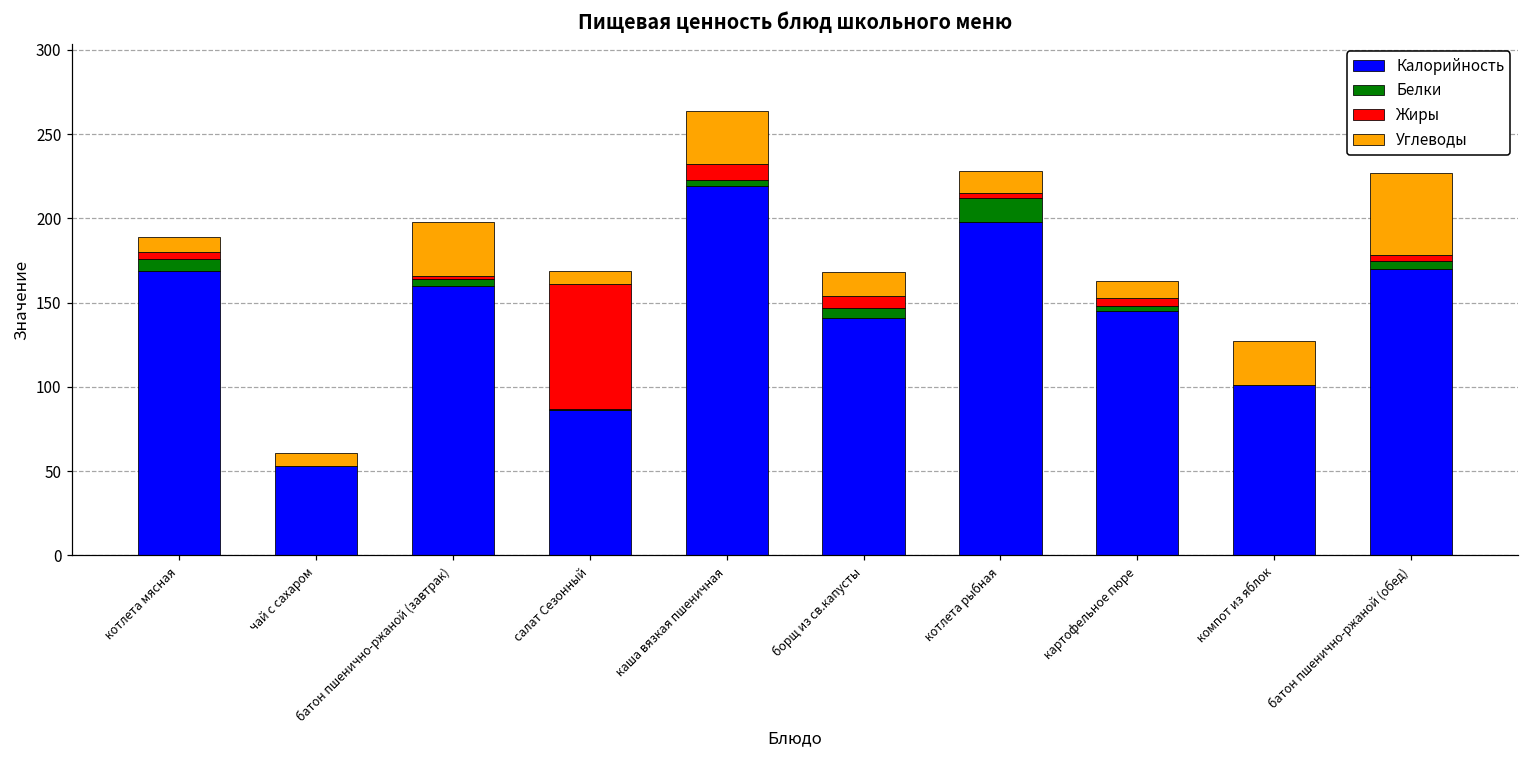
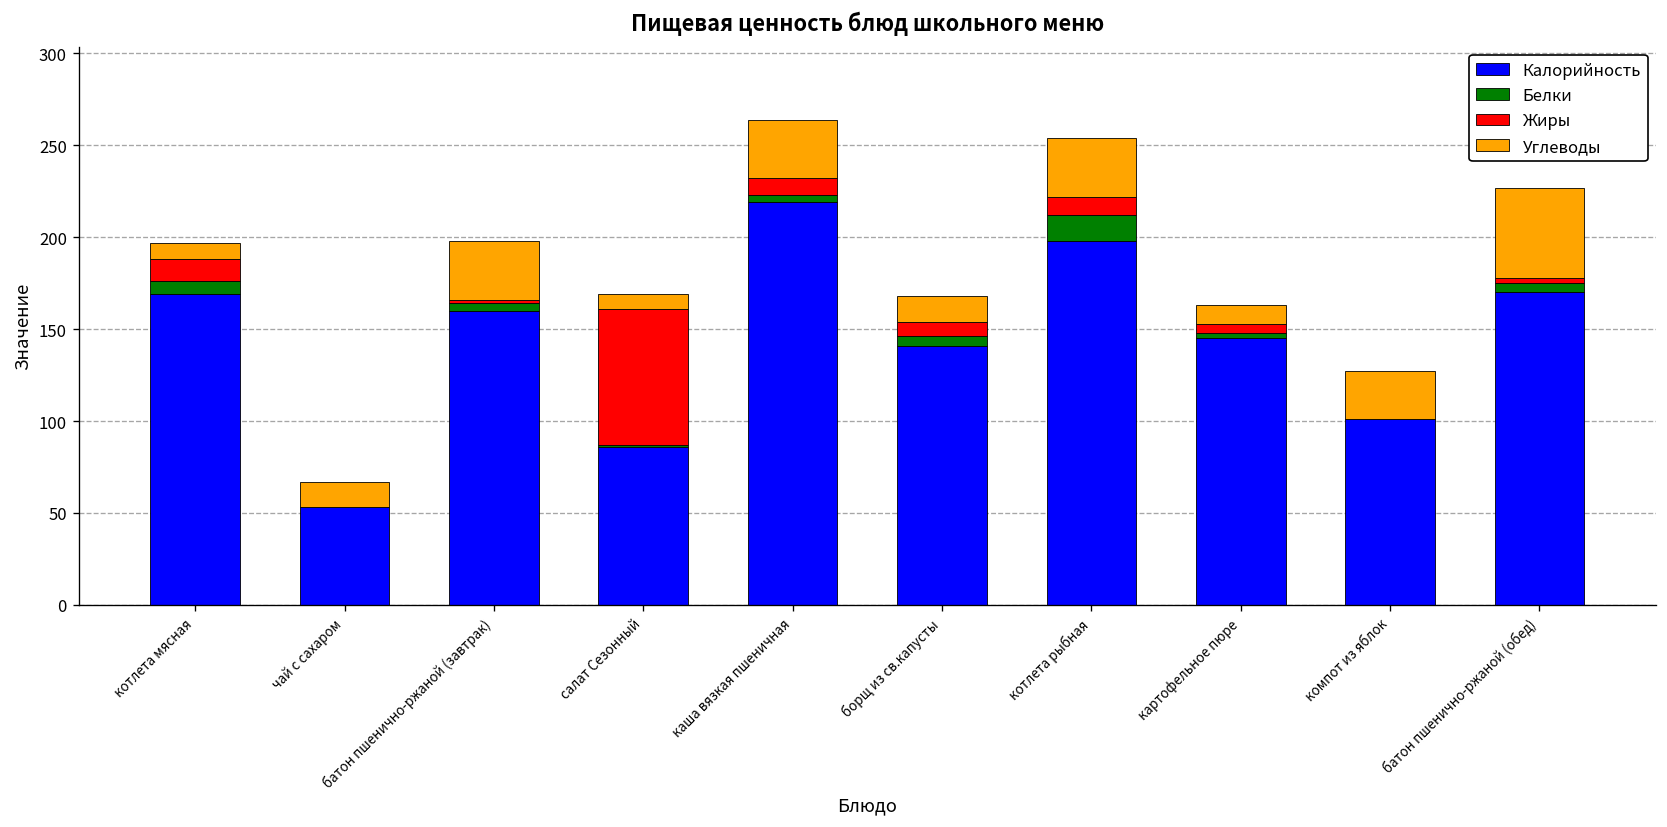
Жиры, котлета мясная: 4 -> 12
Углеводы, чай с сахаром: 8 -> 14
Жиры, котлета рыбная: 3 -> 10
Углеводы, котлета рыбная: 13 -> 32
